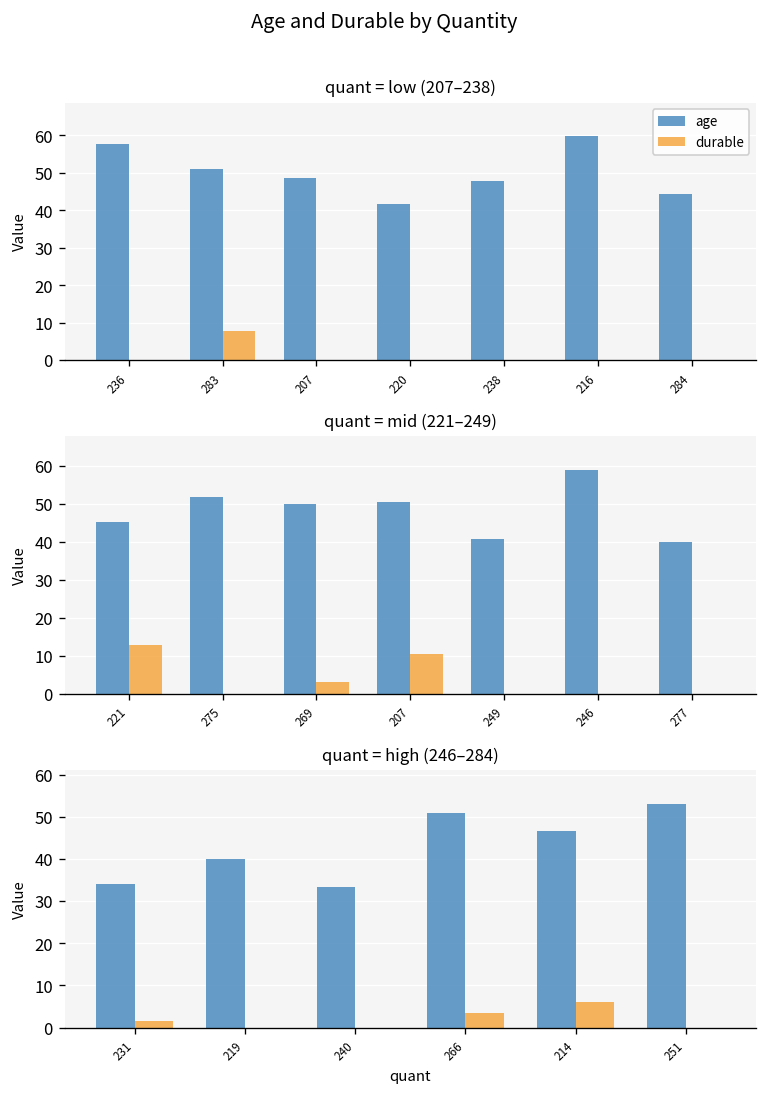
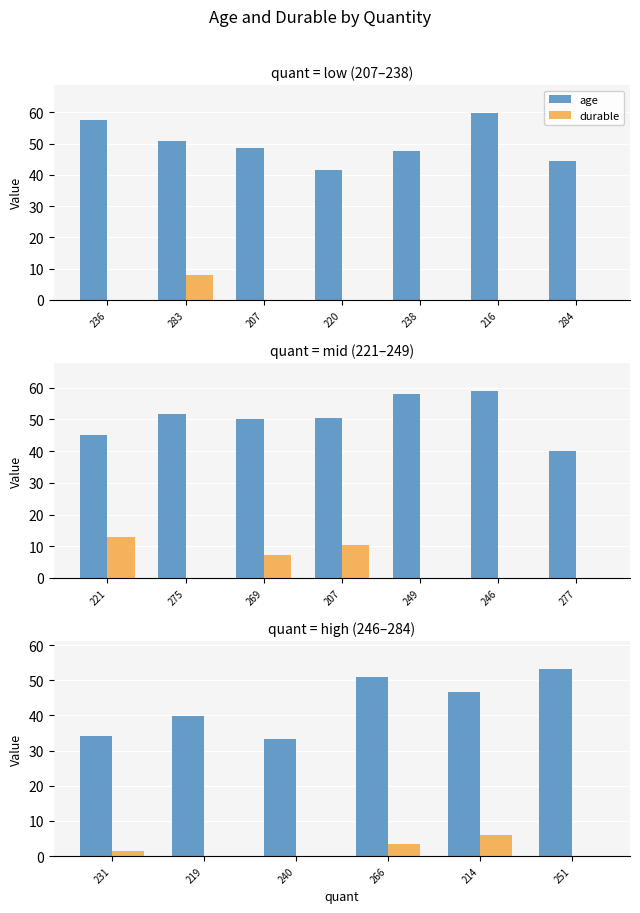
quant = mid (221–249), durable, 269: 3 -> 7
quant = mid (221–249), age, 249: 41 -> 58
